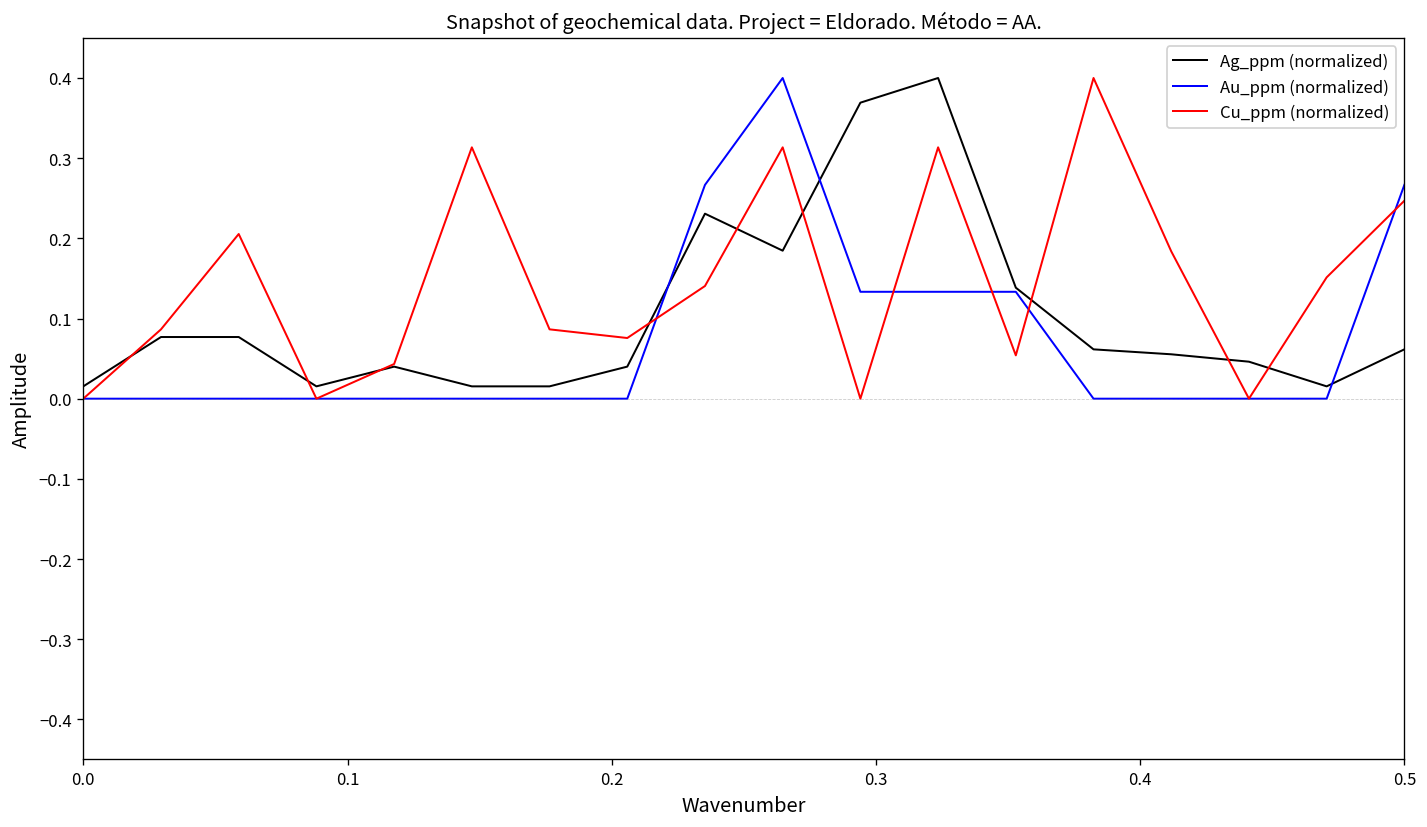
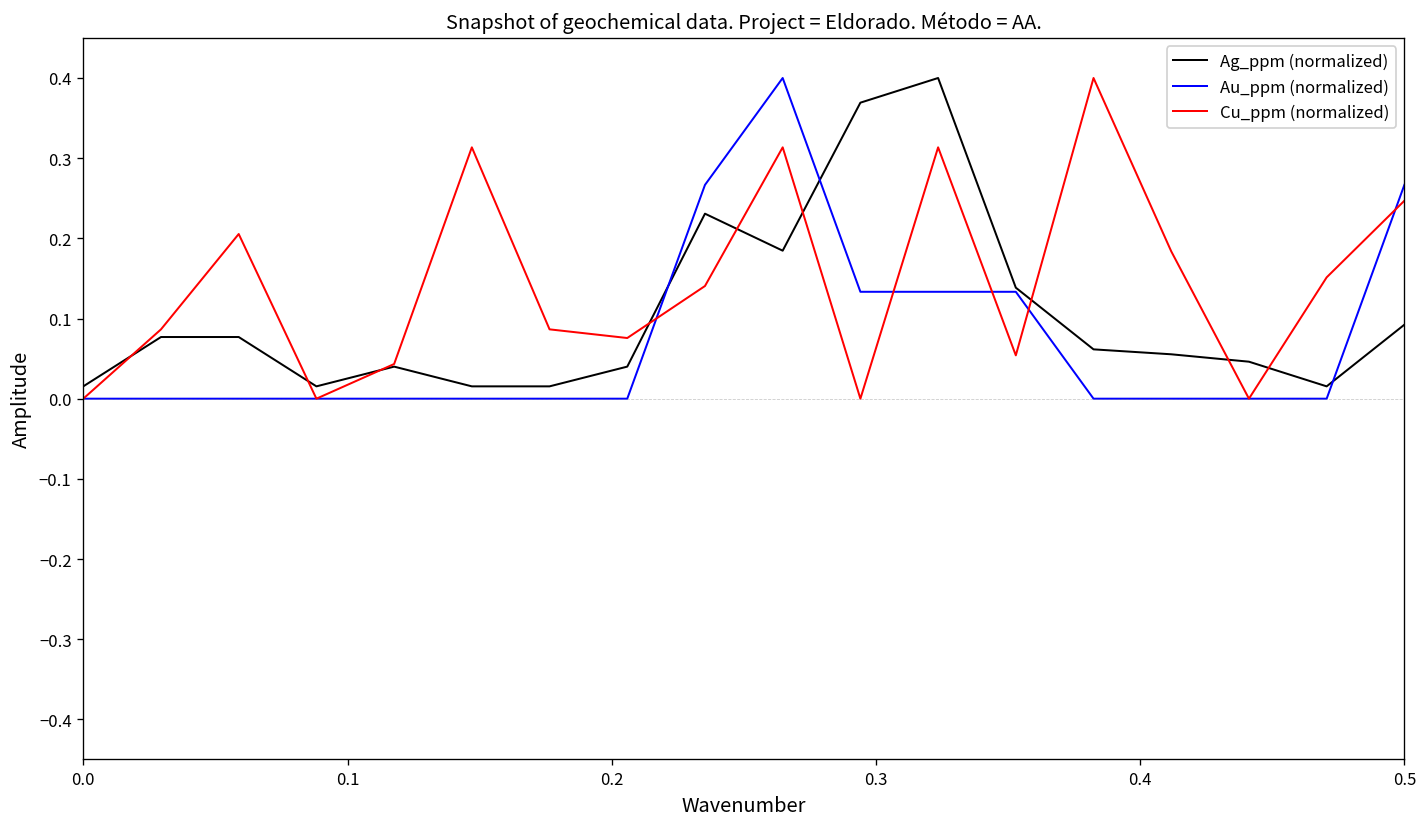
Ag_ppm (normalized), 0.5: 0.06 -> 0.09
